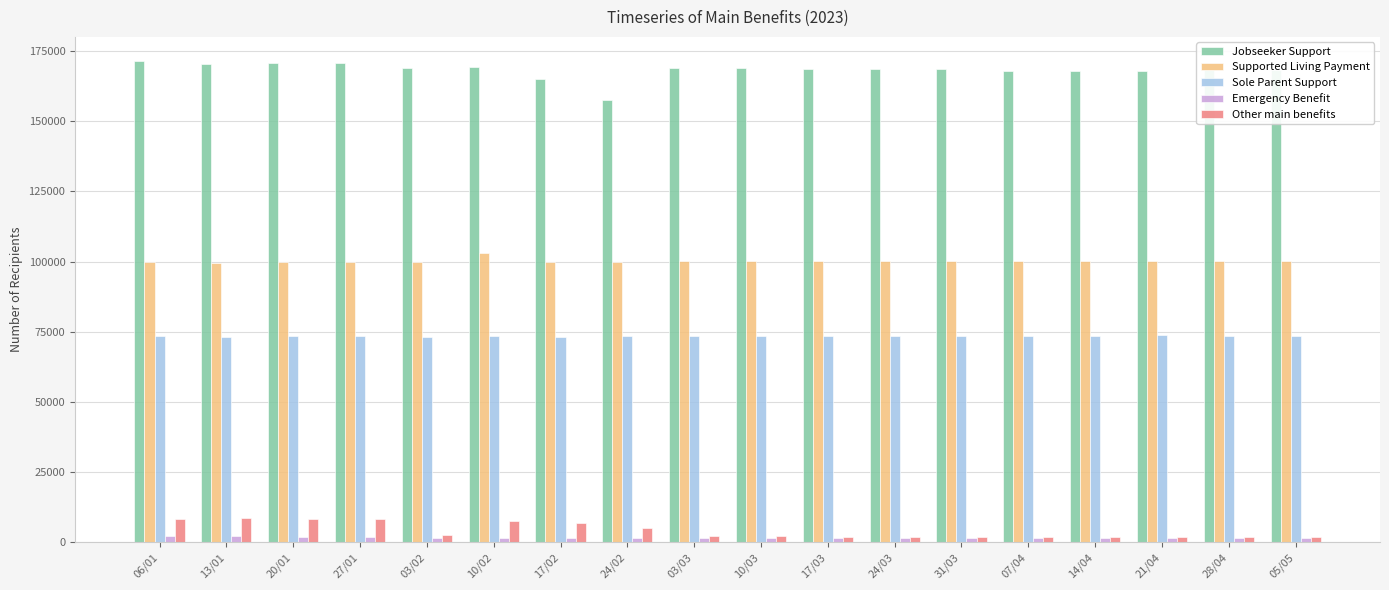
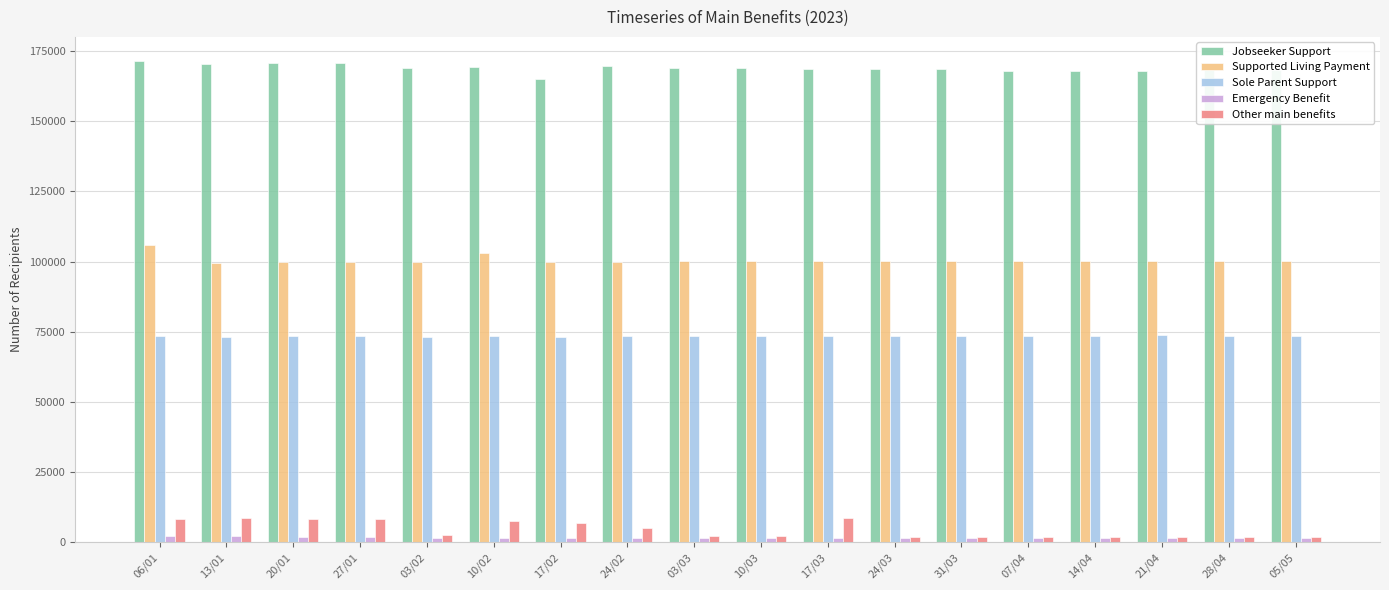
Supported Living Payment, 06/01: 100000 -> 106000
Jobseeker Support, 24/02: 158000 -> 170000
Other main benefits, 17/03: 2000 -> 9000
